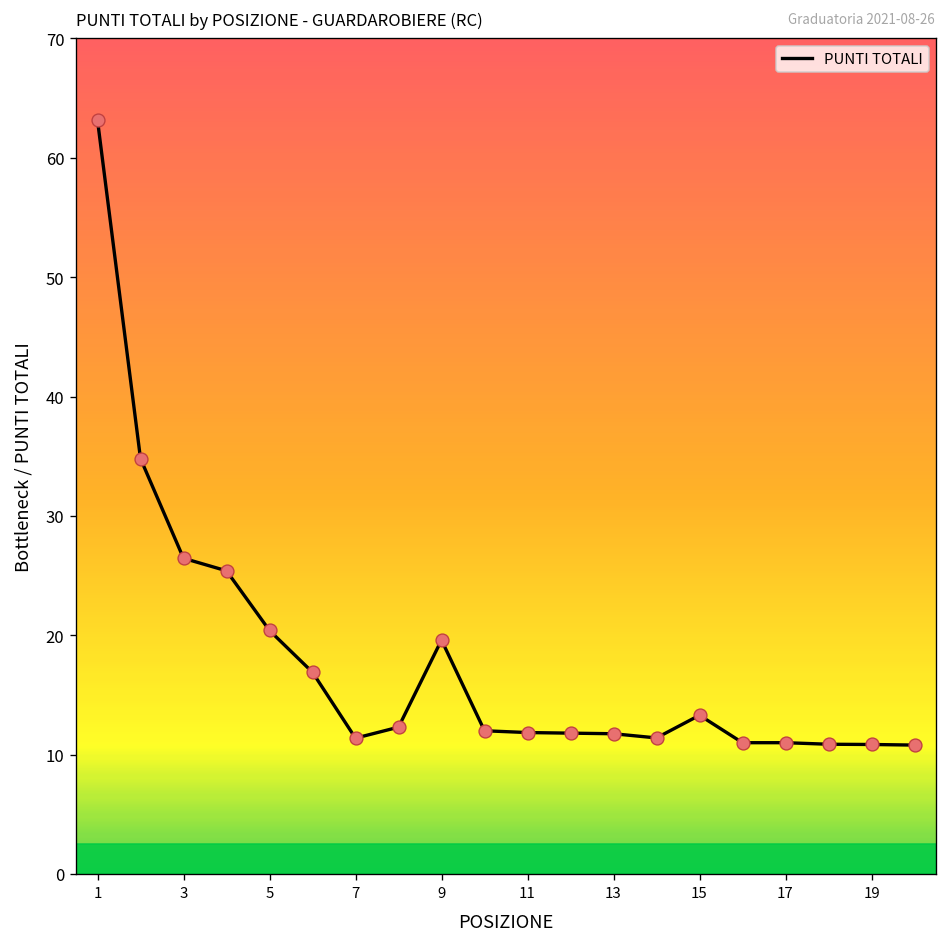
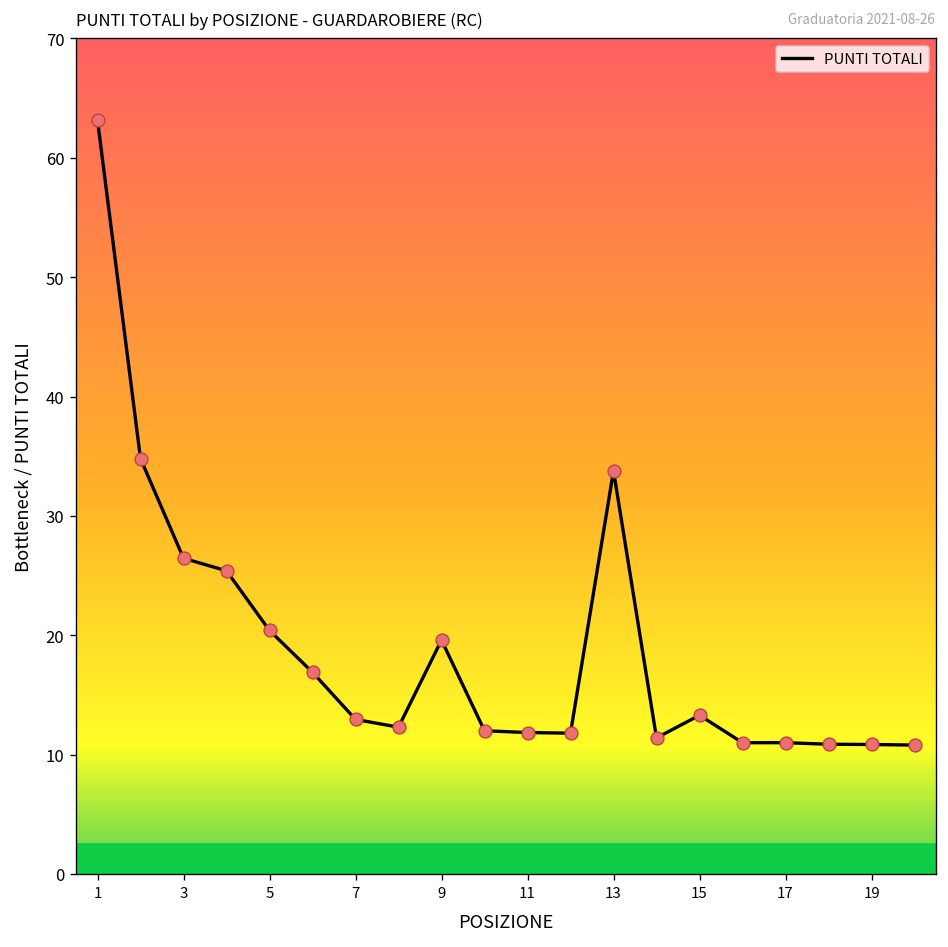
7: 11 -> 13
13: 12 -> 34
